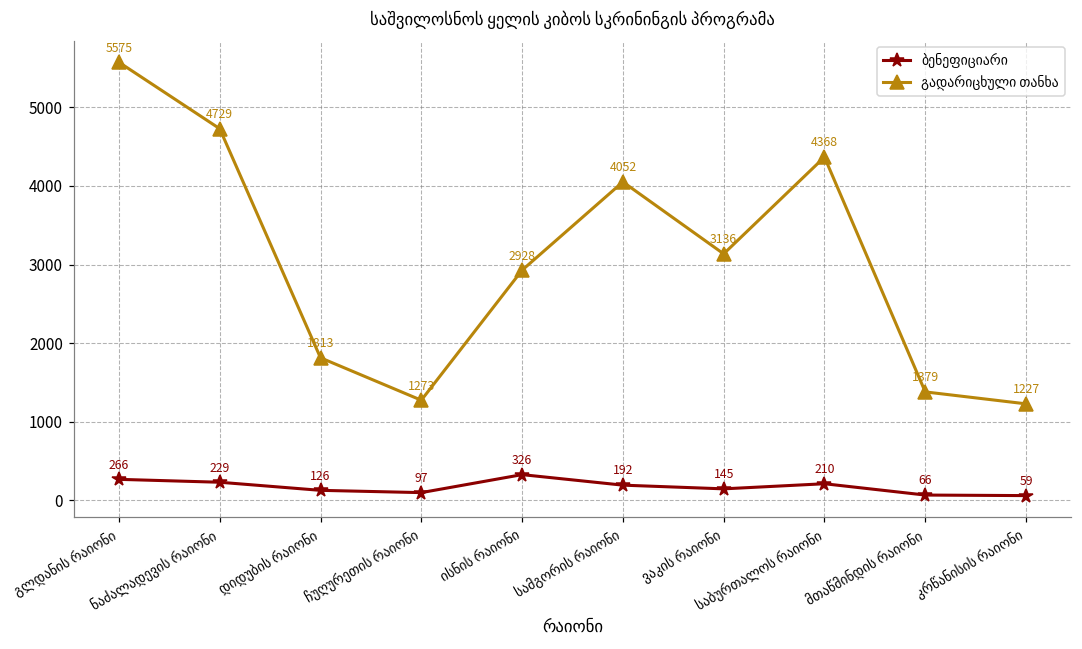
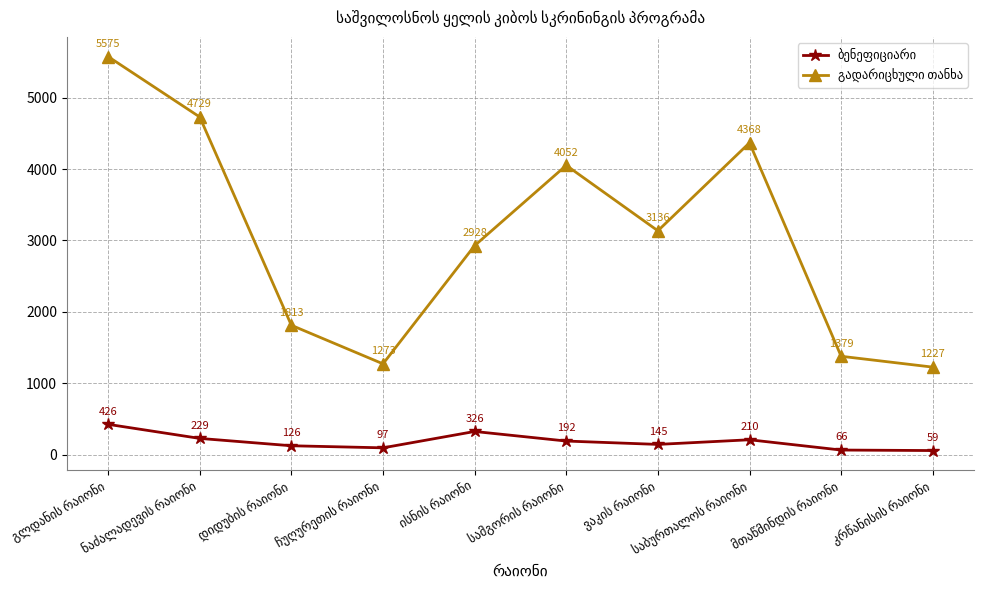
ბენეფიციარი, გლდანის რაიონი: 266 -> 426
